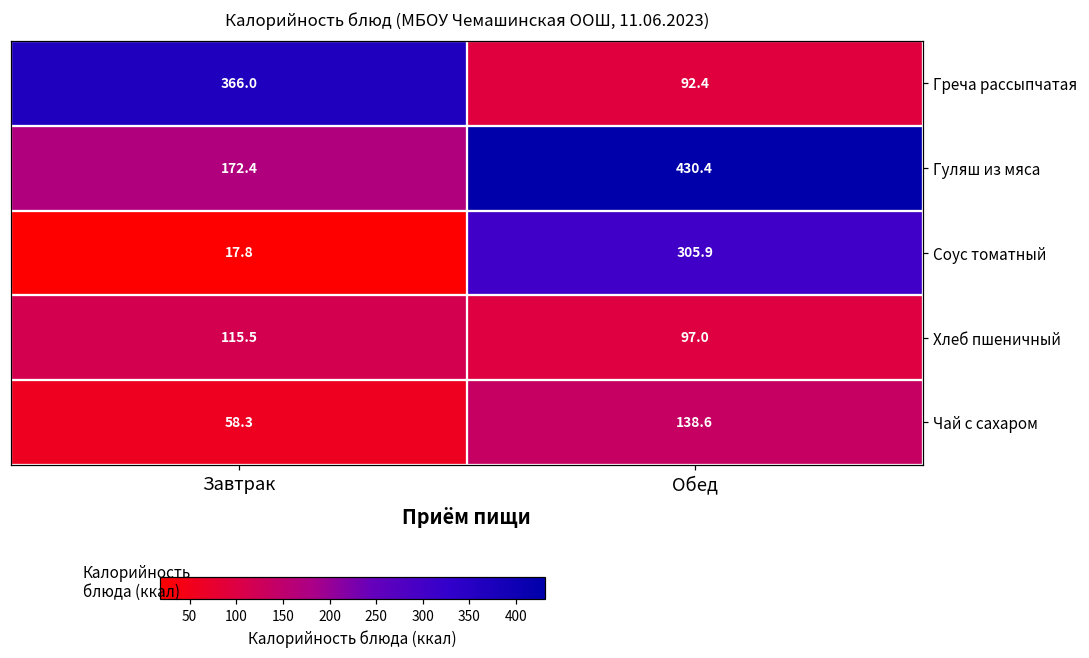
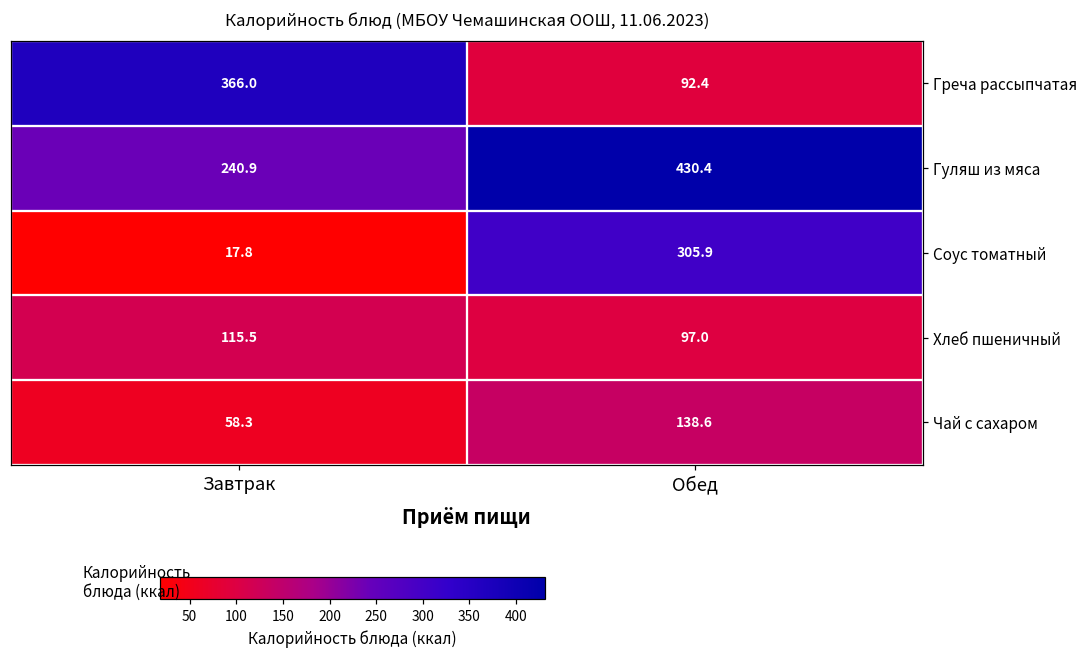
Гуляш из мяса, Завтрак: 172.4 -> 240.9
